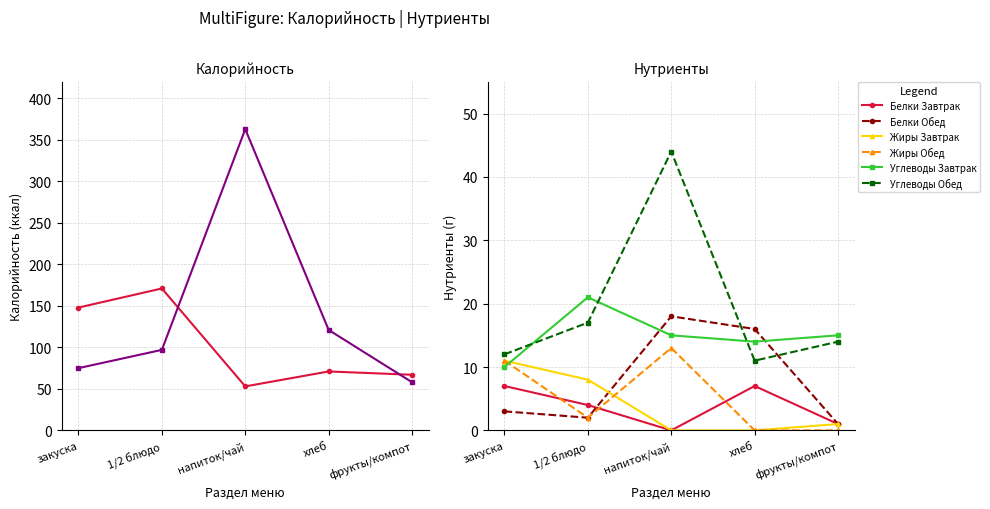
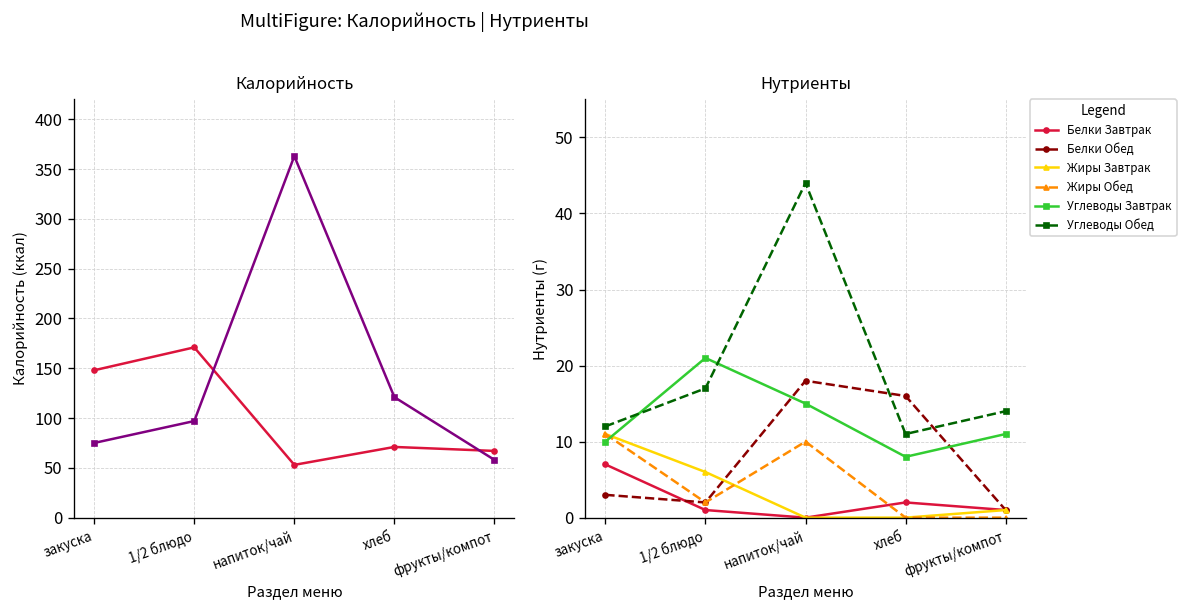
Нутриенты, Белки Завтрак, 1/2 блюдо: 4 -> 1
Нутриенты, Жиры Завтрак, 1/2 блюдо: 8 -> 6
Нутриенты, Жиры Обед, напиток/чай: 13 -> 10
Нутриенты, Белки Завтрак, хлеб: 7 -> 2
Нутриенты, Углеводы Завтрак, хлеб: 14 -> 8
Нутриенты, Углеводы Завтрак, фрукты/компот: 15 -> 11
